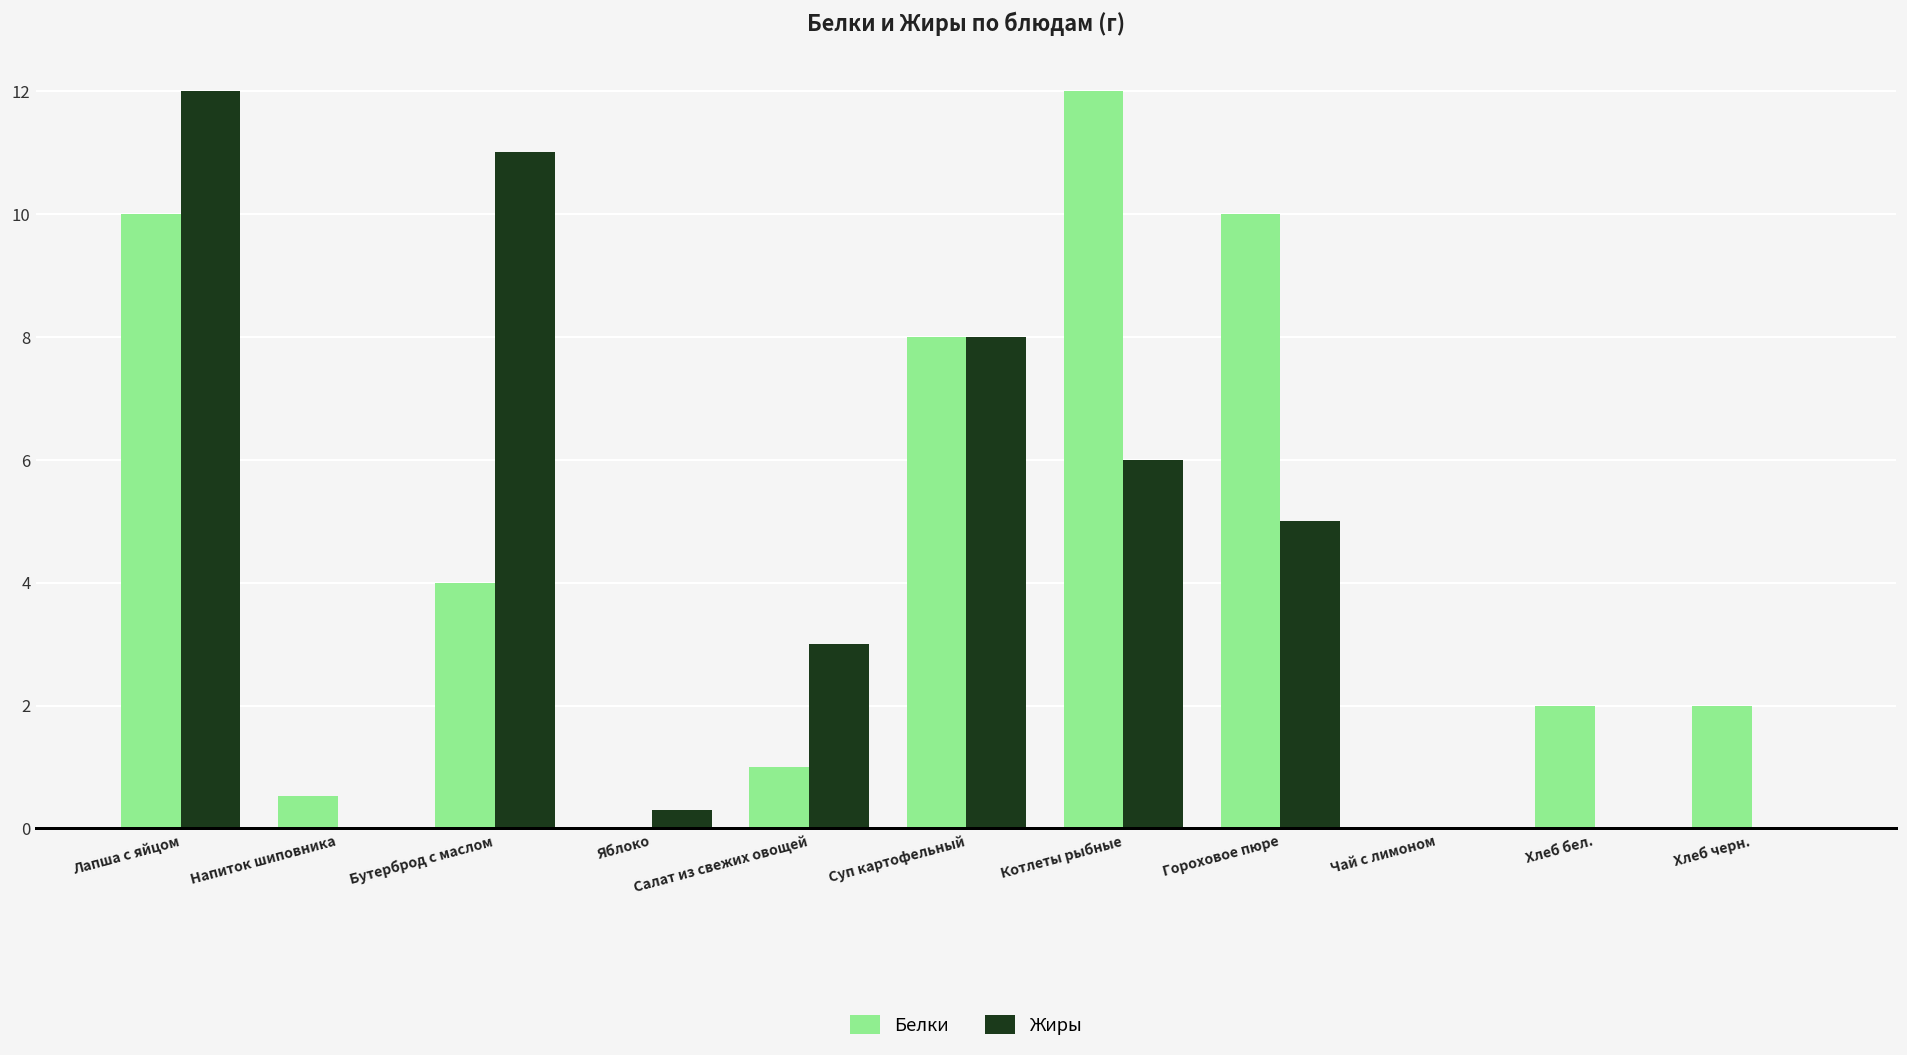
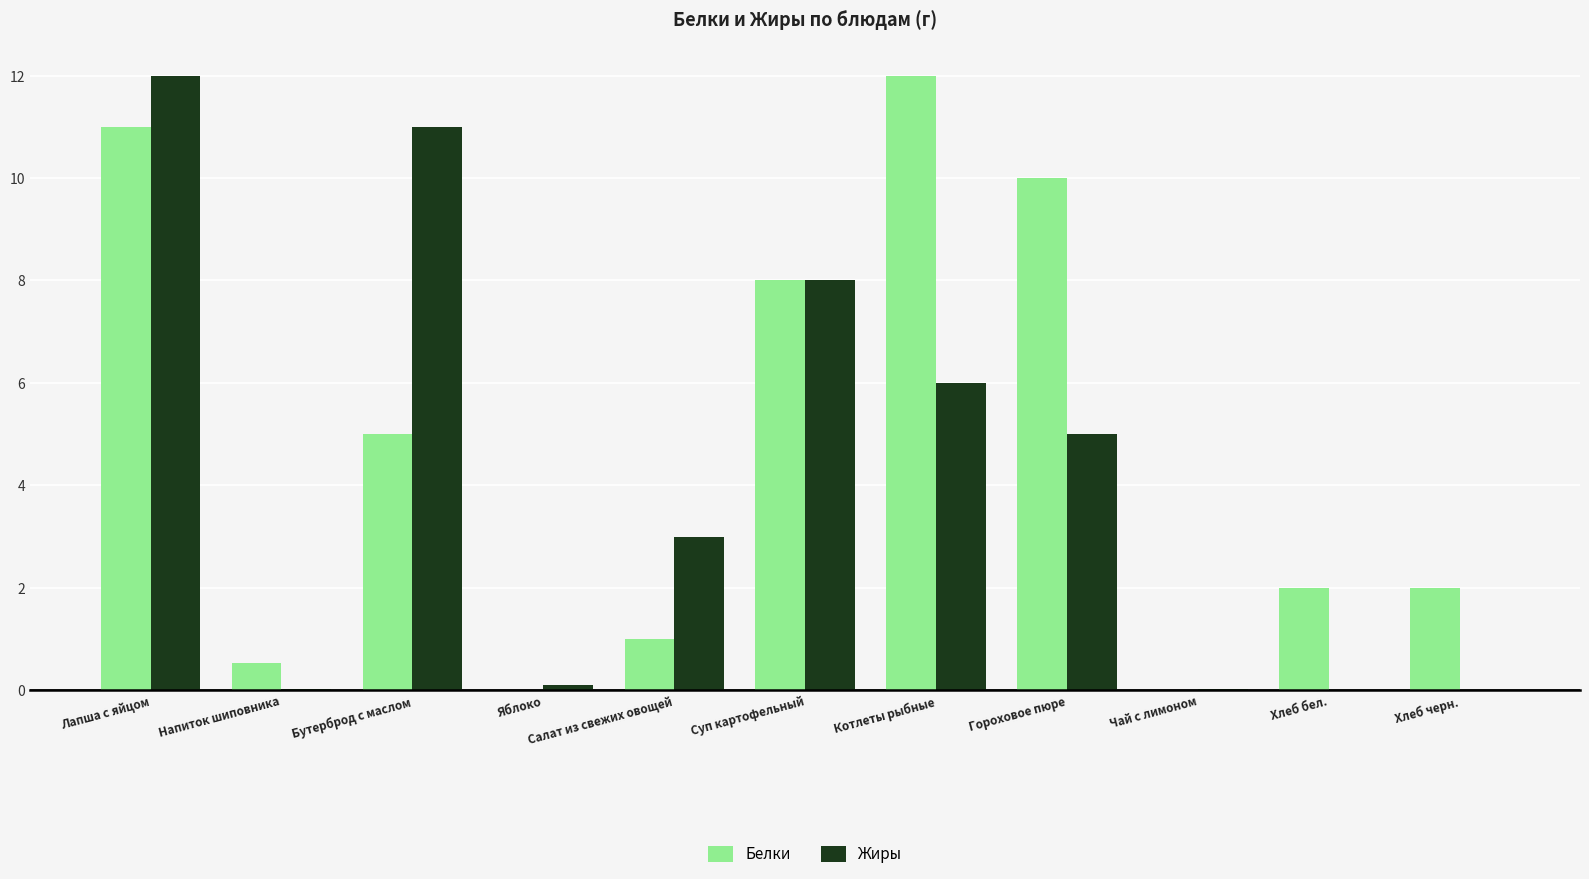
Белки, Лапша с яйцом: 10 -> 11
Белки, Бутерброд с маслом: 4 -> 5
Жиры, Яблоко: 0.3 -> 0.1
